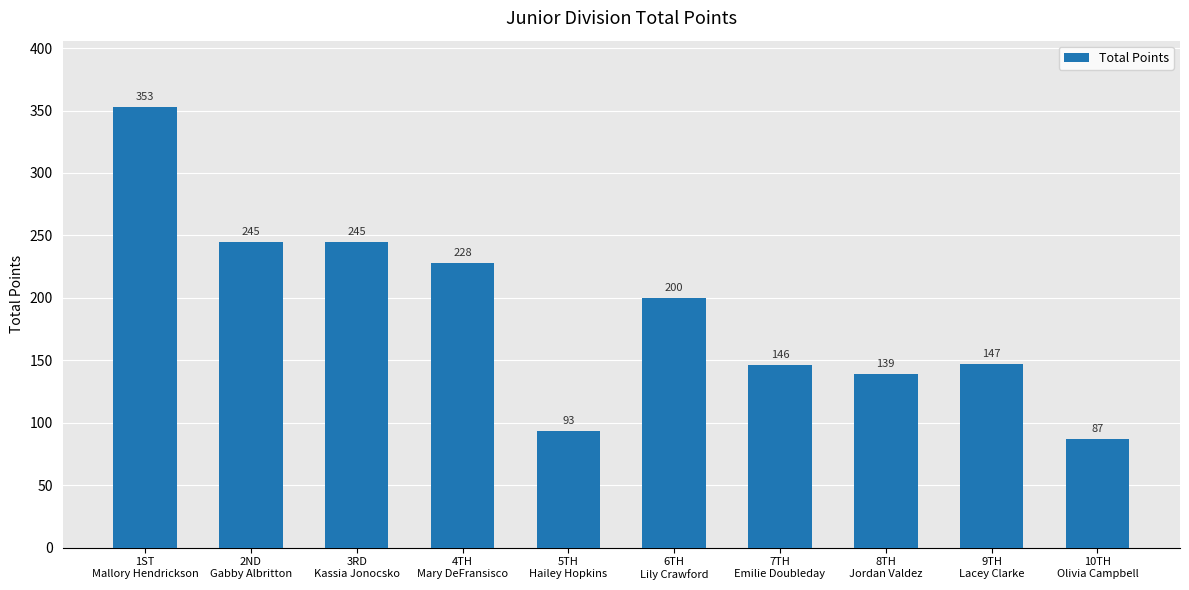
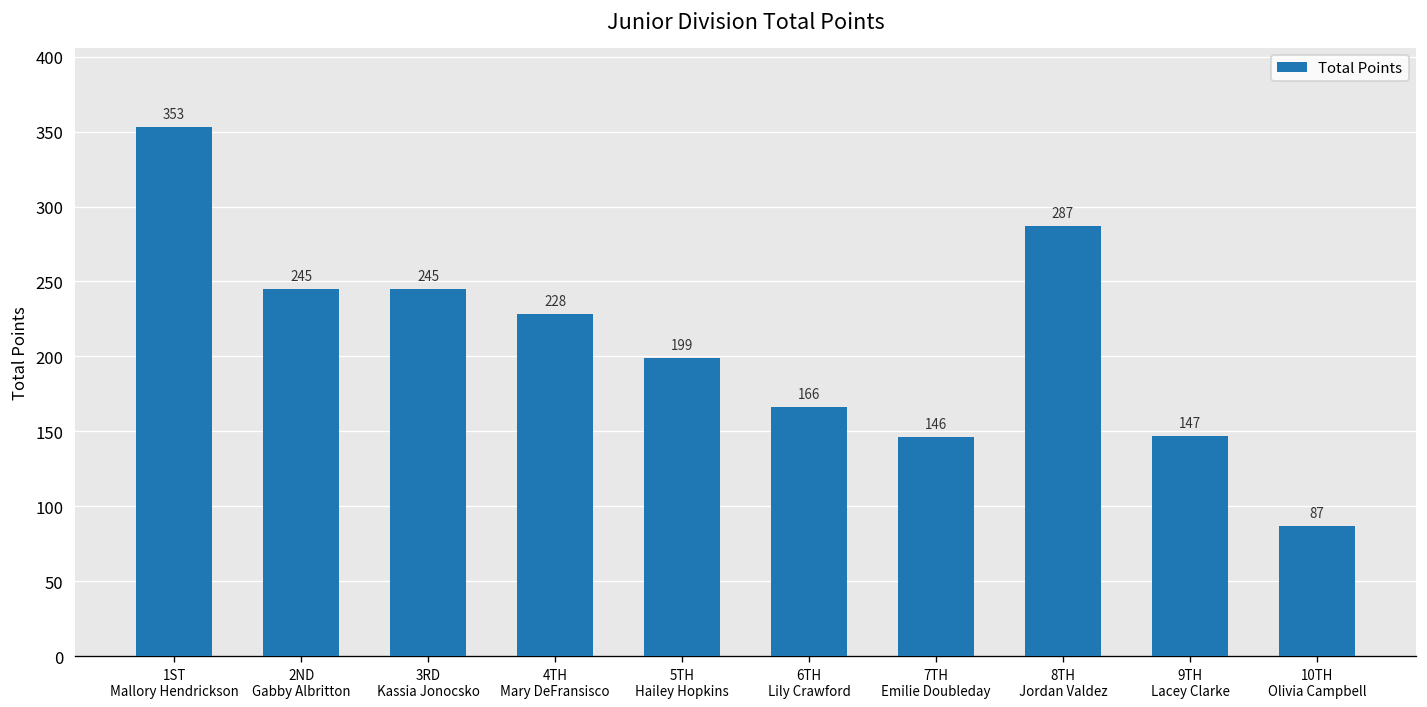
5TH Hailey Hopkins: 93 -> 199
6TH Lily Crawford: 200 -> 166
8TH Jordan Valdez: 139 -> 287
